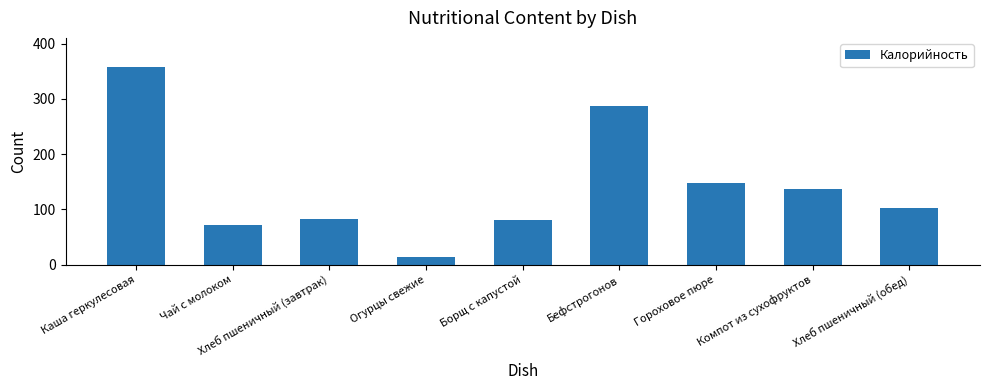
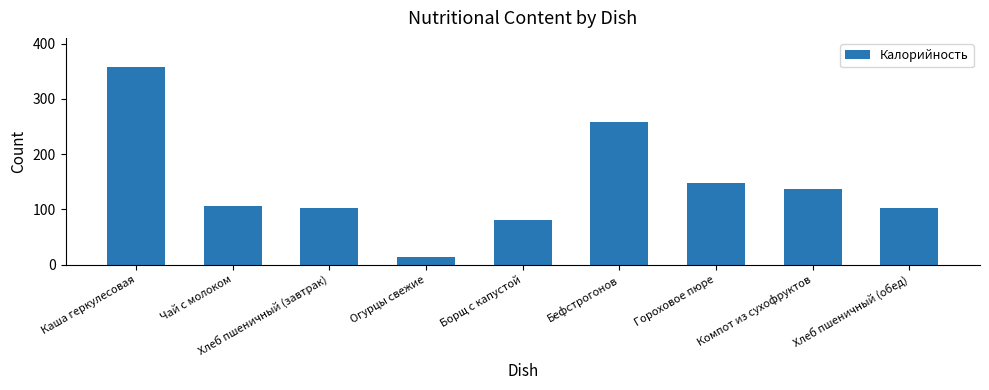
Чай с молоком: 70 -> 110
Хлеб пшеничный (завтрак): 80 -> 100
Бефстрогонов: 290 -> 260
